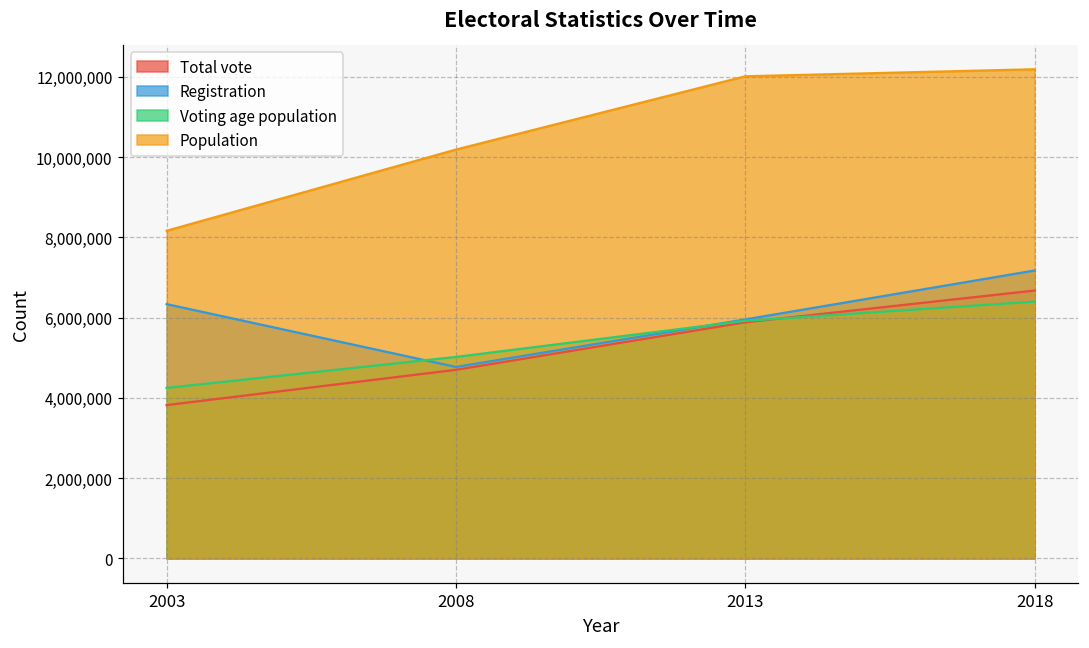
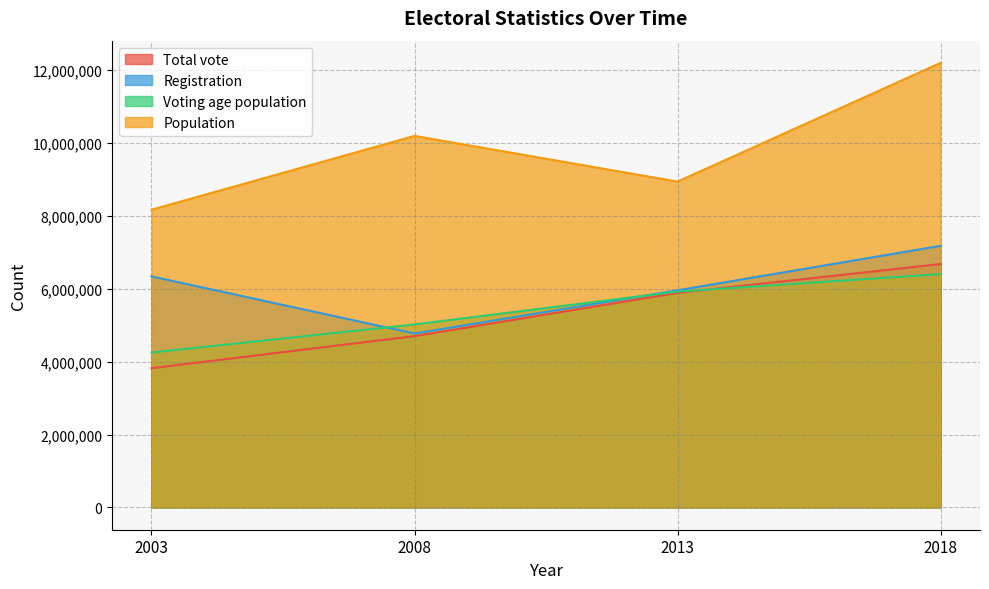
Population, 2013: 12,000,000 -> 8,900,000
